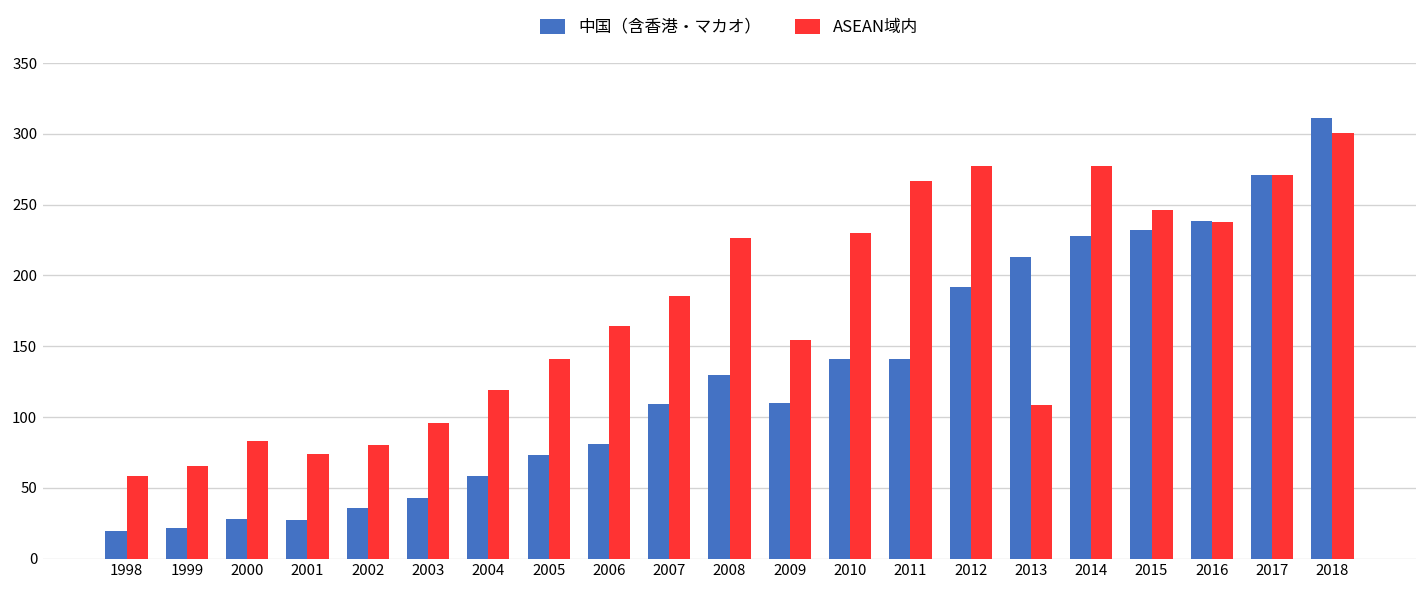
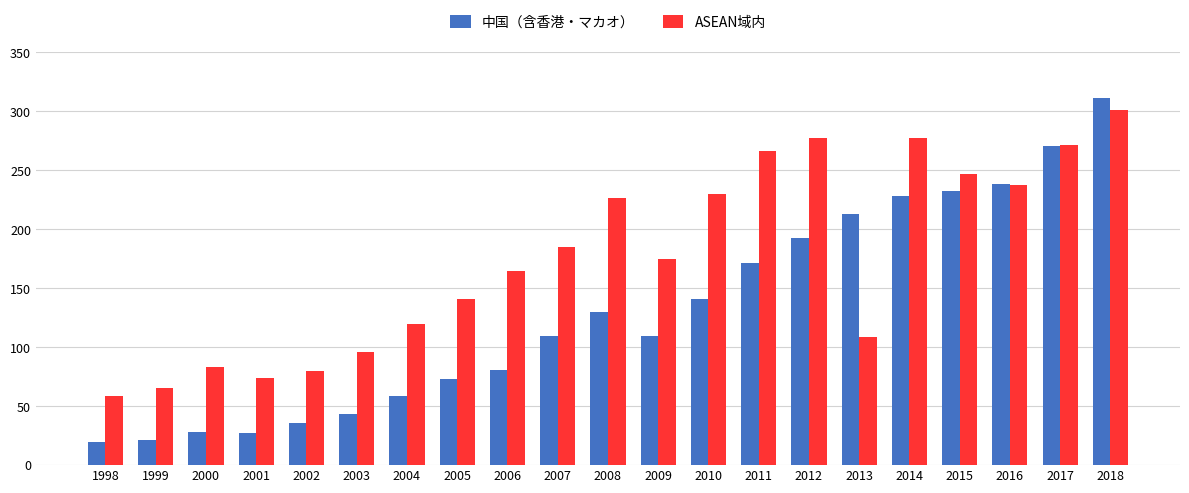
ASEAN域内, 2009: 155 -> 175
中国（含香港・マカオ）, 2011: 141 -> 171
